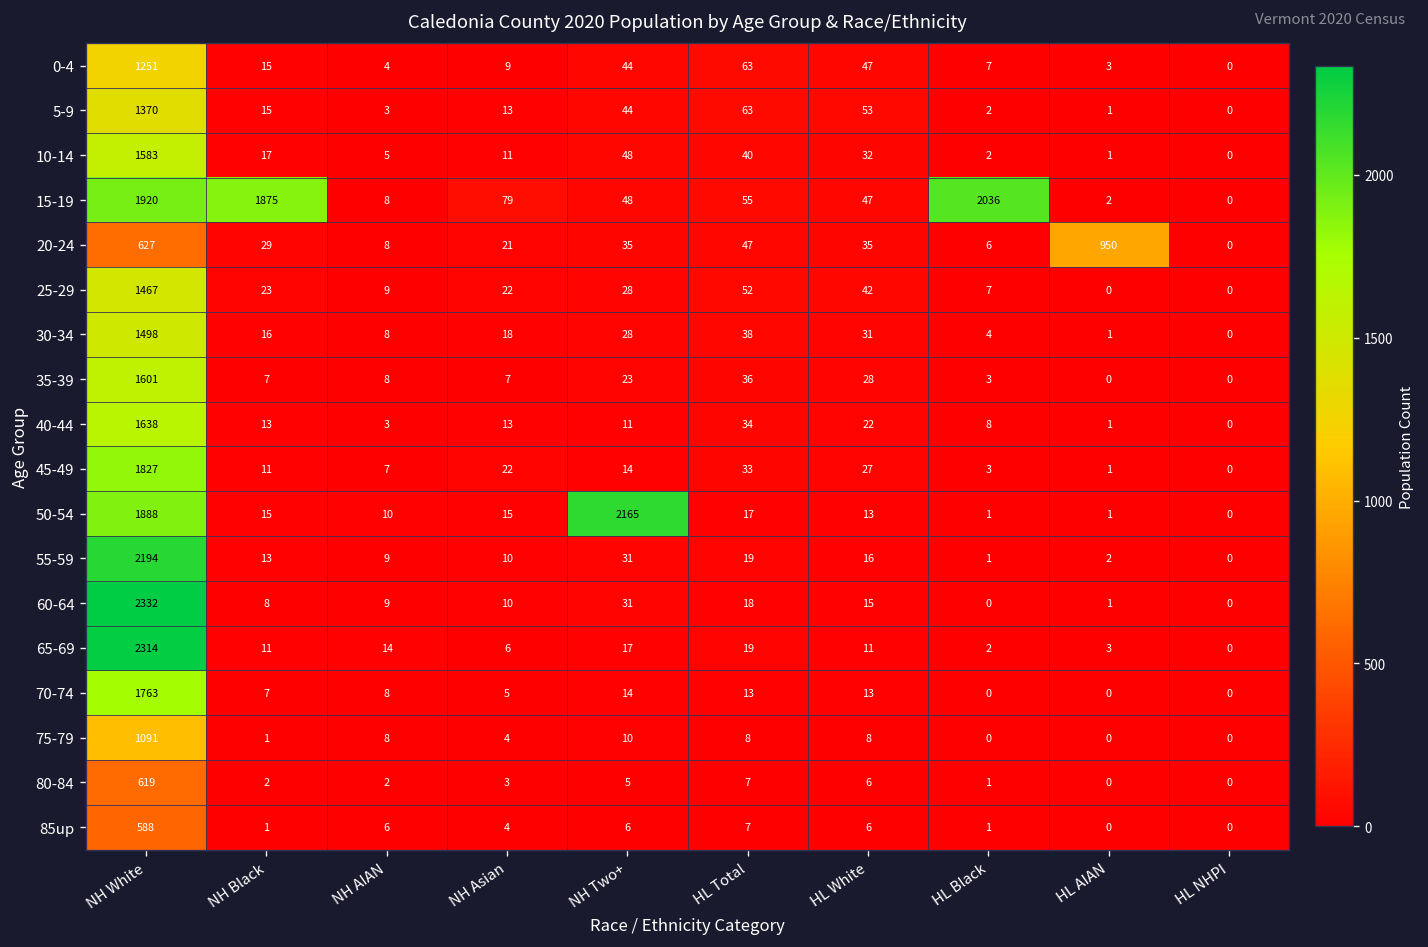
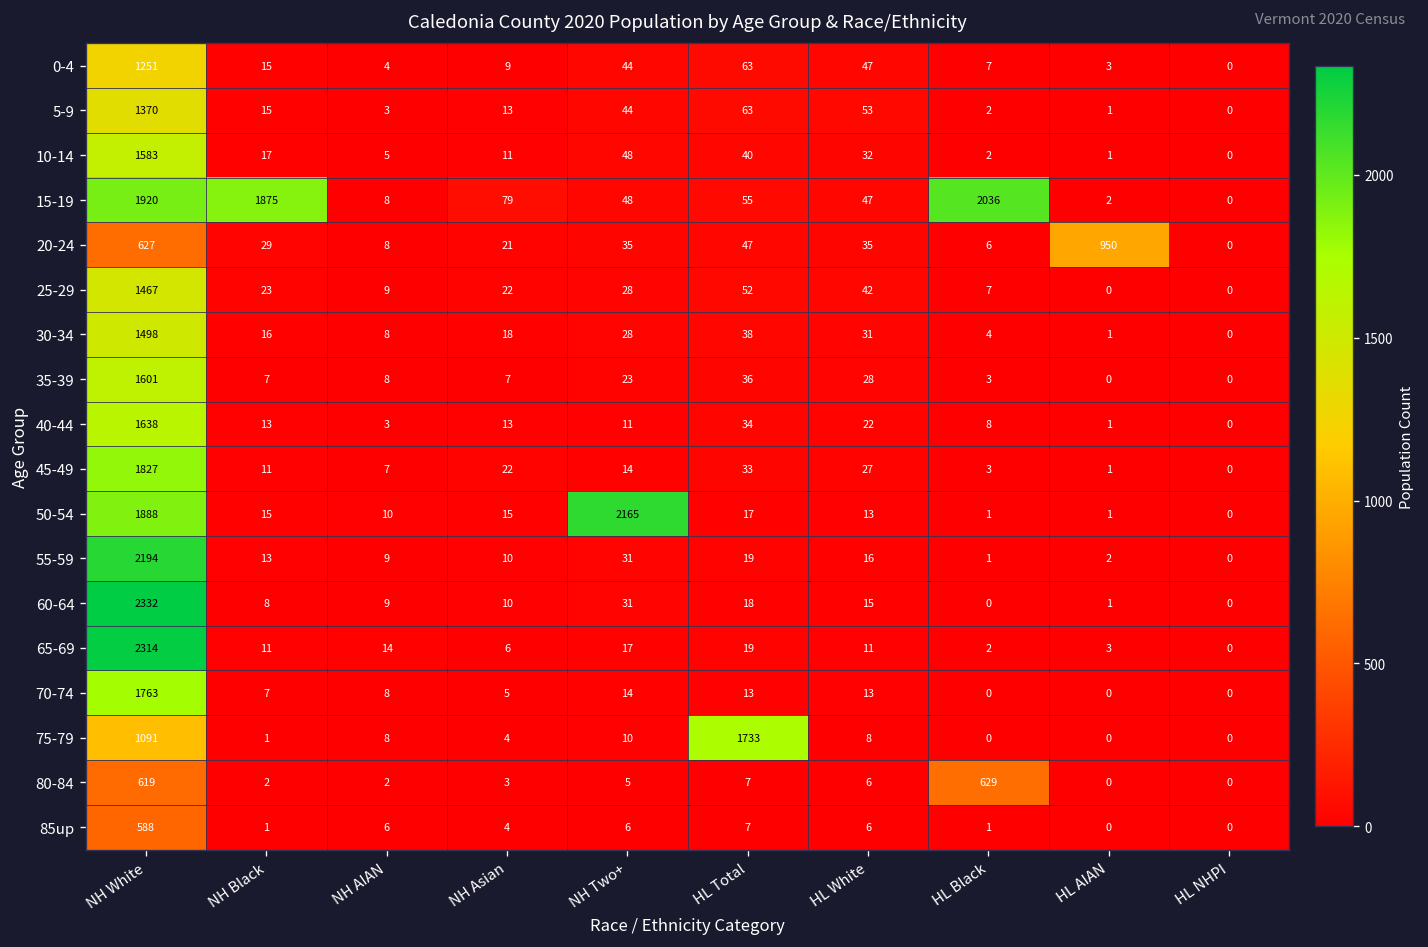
75-79, HL Total: 8 -> 1733
80-84, HL Black: 1 -> 629
